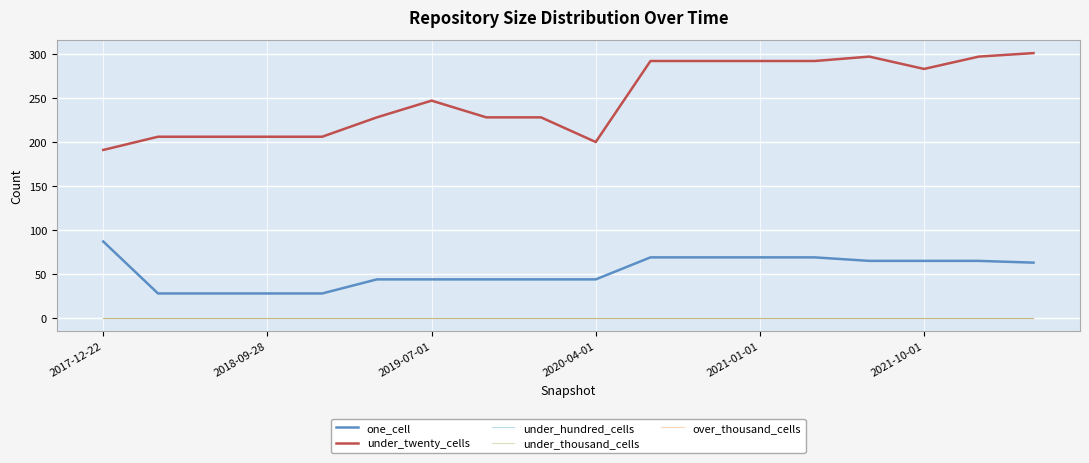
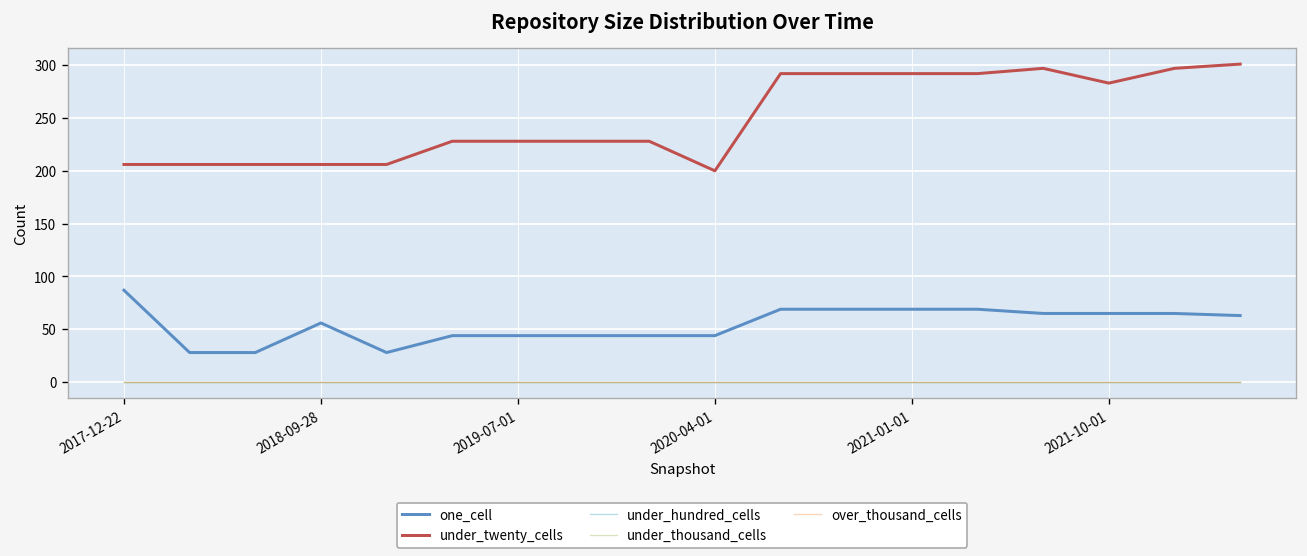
under_twenty_cells, 2017-12-22: 190 -> 210
one_cell, 2018-09-28: 30 -> 60
under_twenty_cells, 2019-07-01: 250 -> 230
